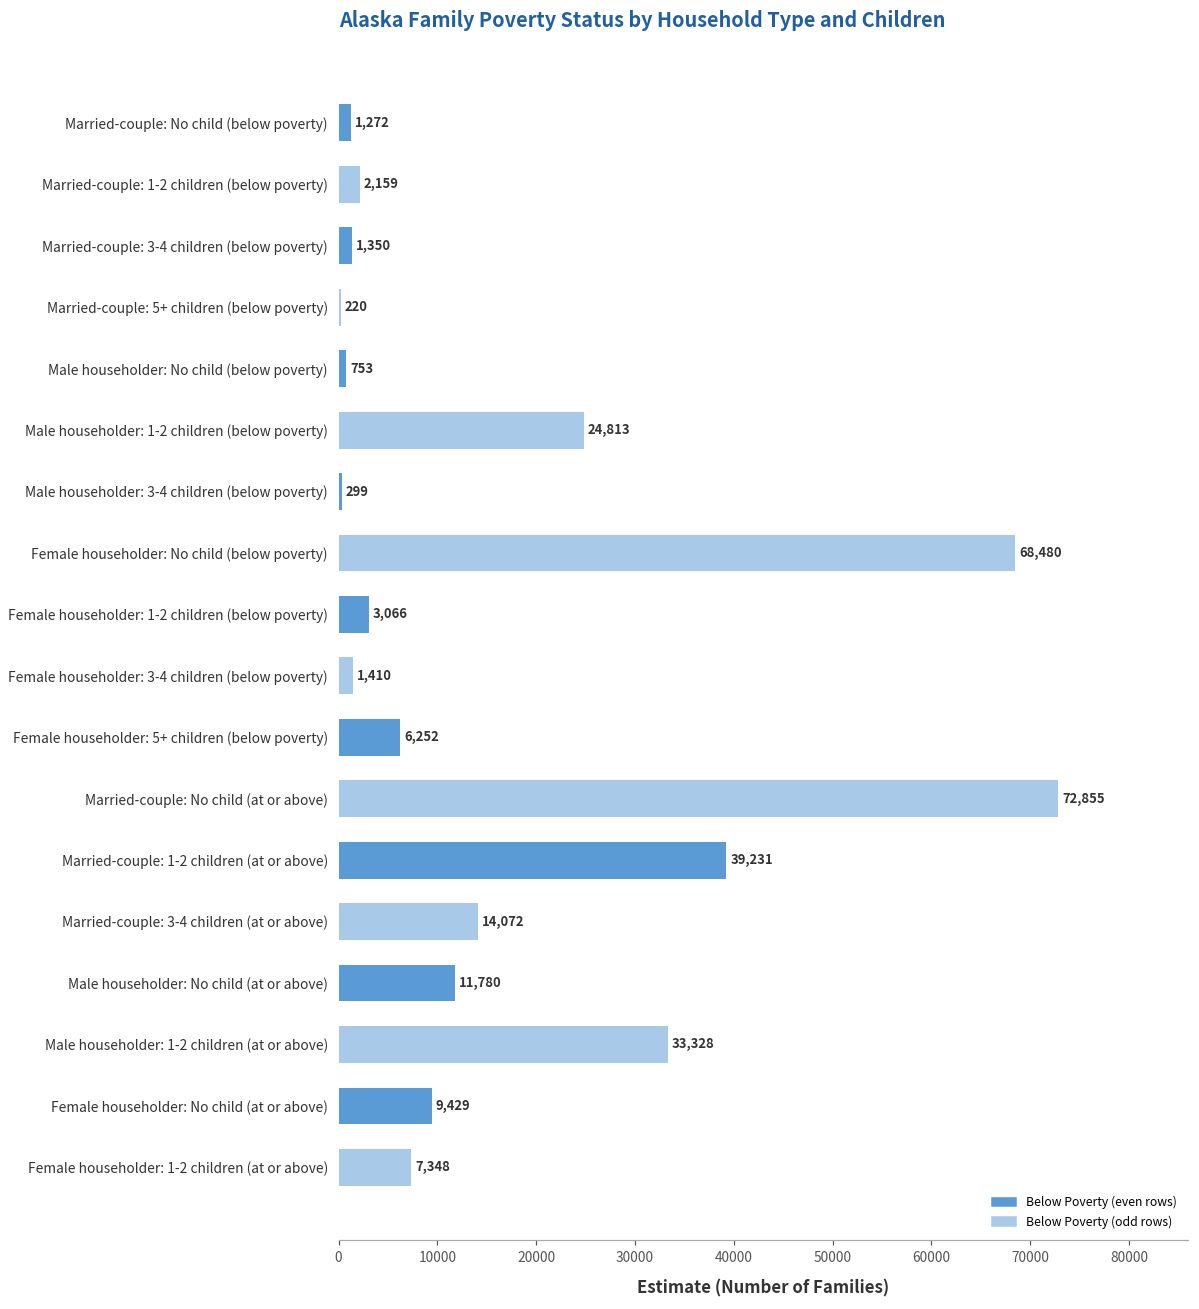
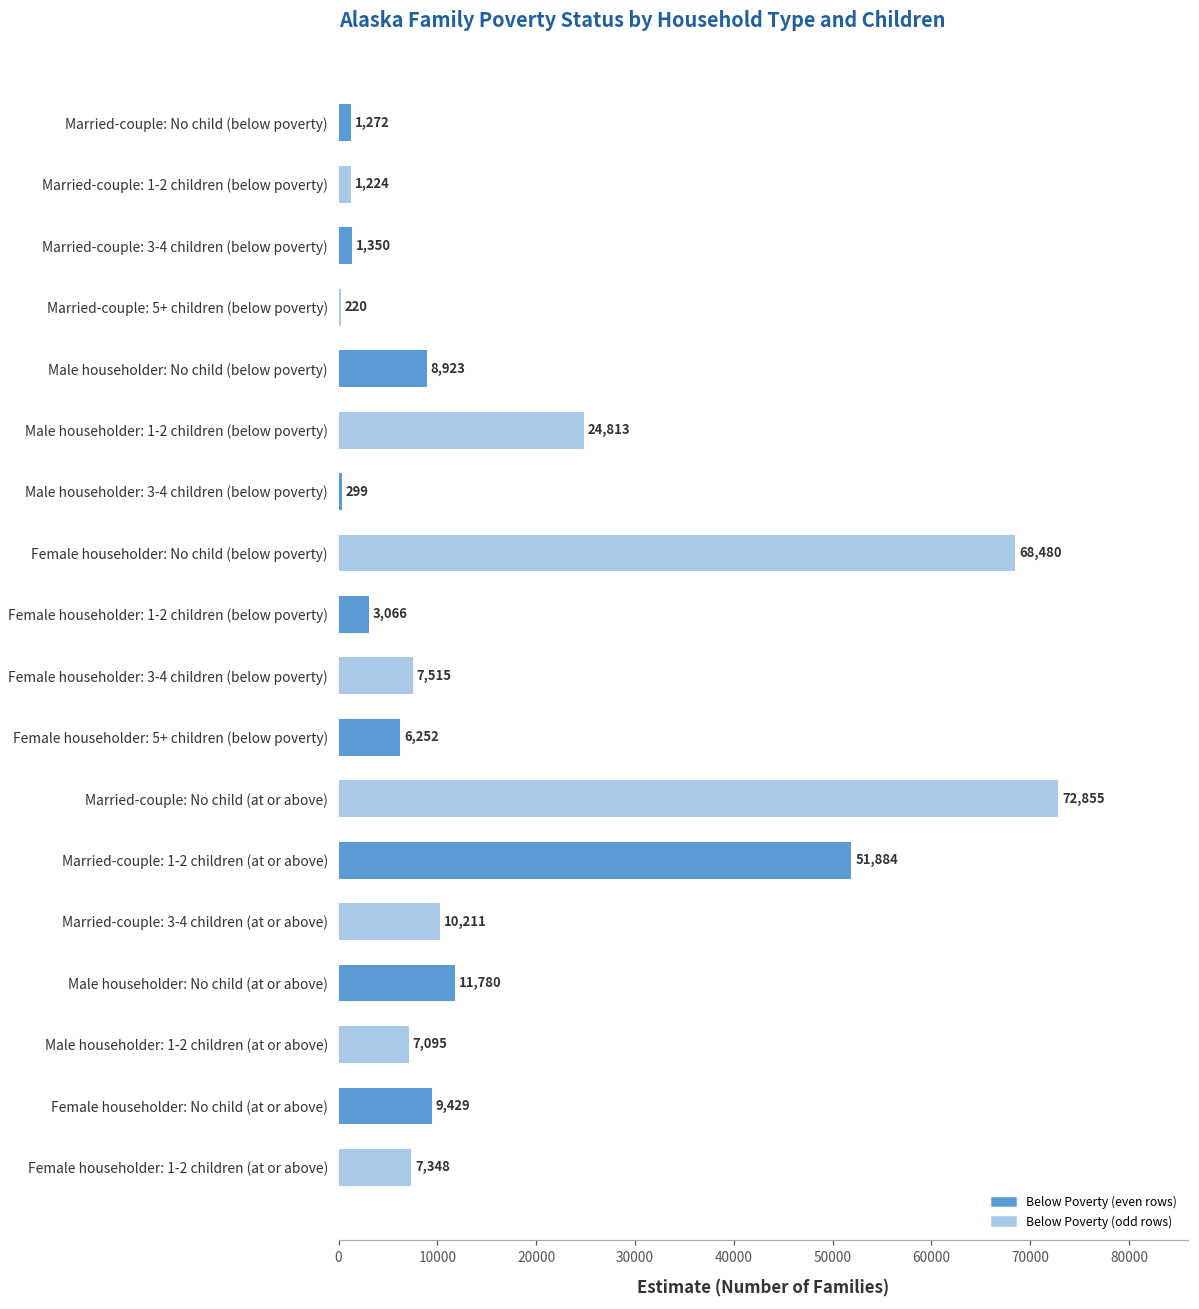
Married-couple: 1-2 children (below poverty): 2,159 -> 1,224
Male householder: No child (below poverty): 753 -> 8,923
Female householder: 3-4 children (below poverty): 1,410 -> 7,515
Married-couple: 1-2 children (at or above): 39,231 -> 51,884
Married-couple: 3-4 children (at or above): 14,072 -> 10,211
Male householder: 1-2 children (at or above): 33,328 -> 7,095
